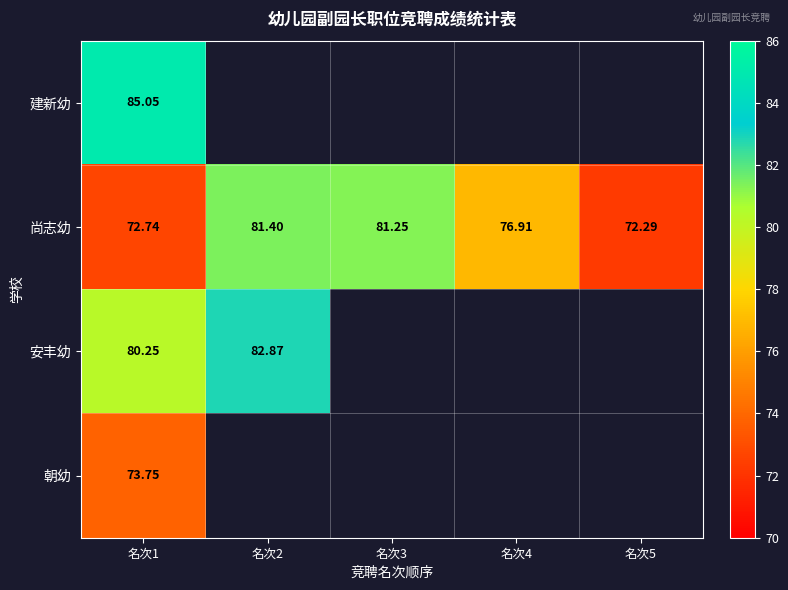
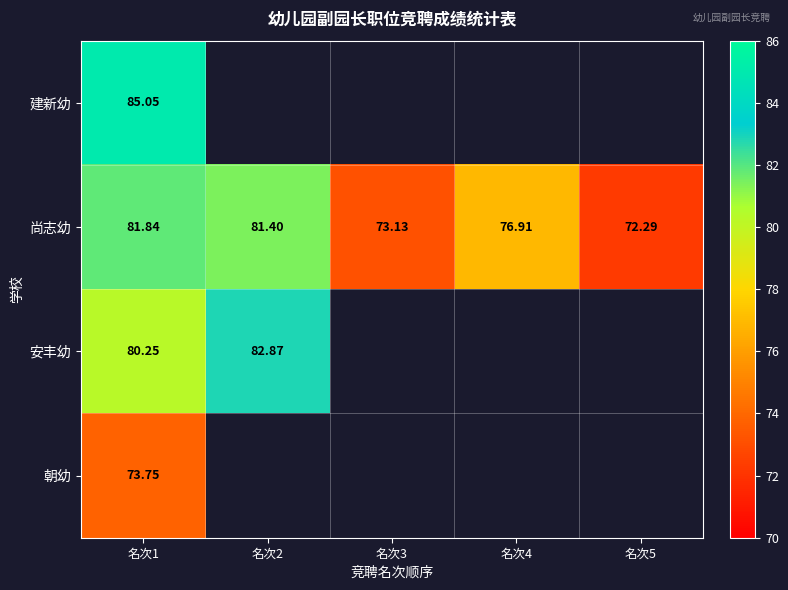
尚志幼, 名次1: 72.74 -> 81.84
尚志幼, 名次3: 81.25 -> 73.13
